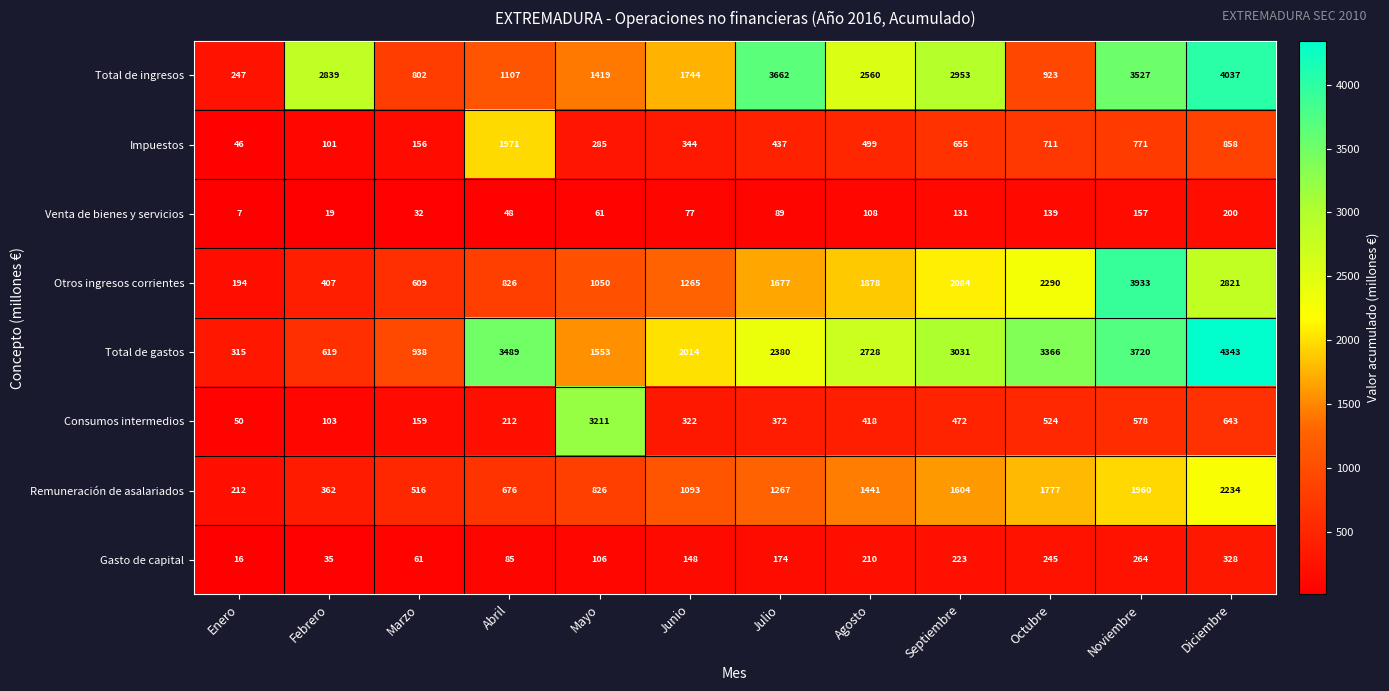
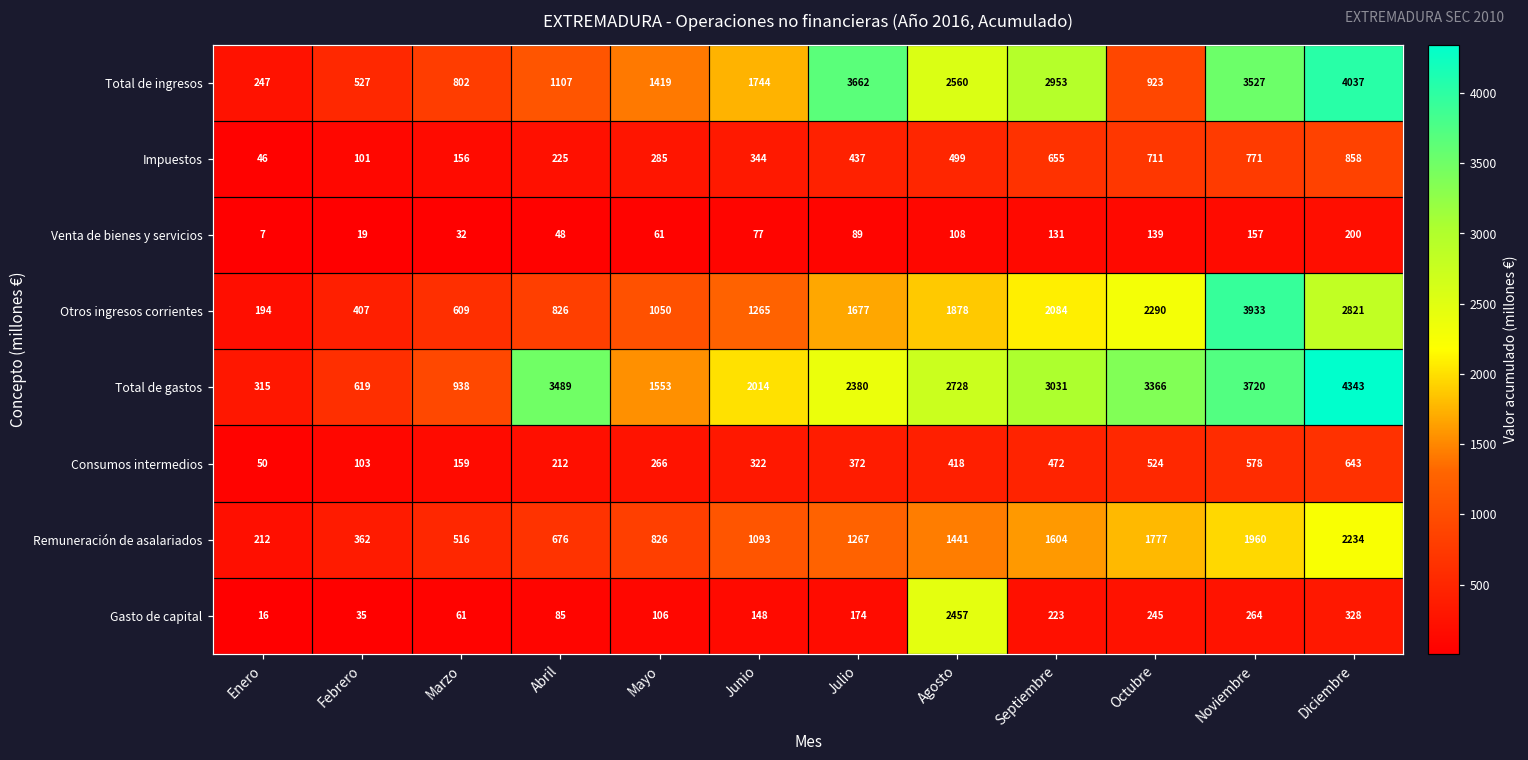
Total de ingresos, Febrero: 2839 -> 527
Impuestos, Abril: 1971 -> 225
Consumos intermedios, Mayo: 3211 -> 266
Gasto de capital, Agosto: 210 -> 2457
